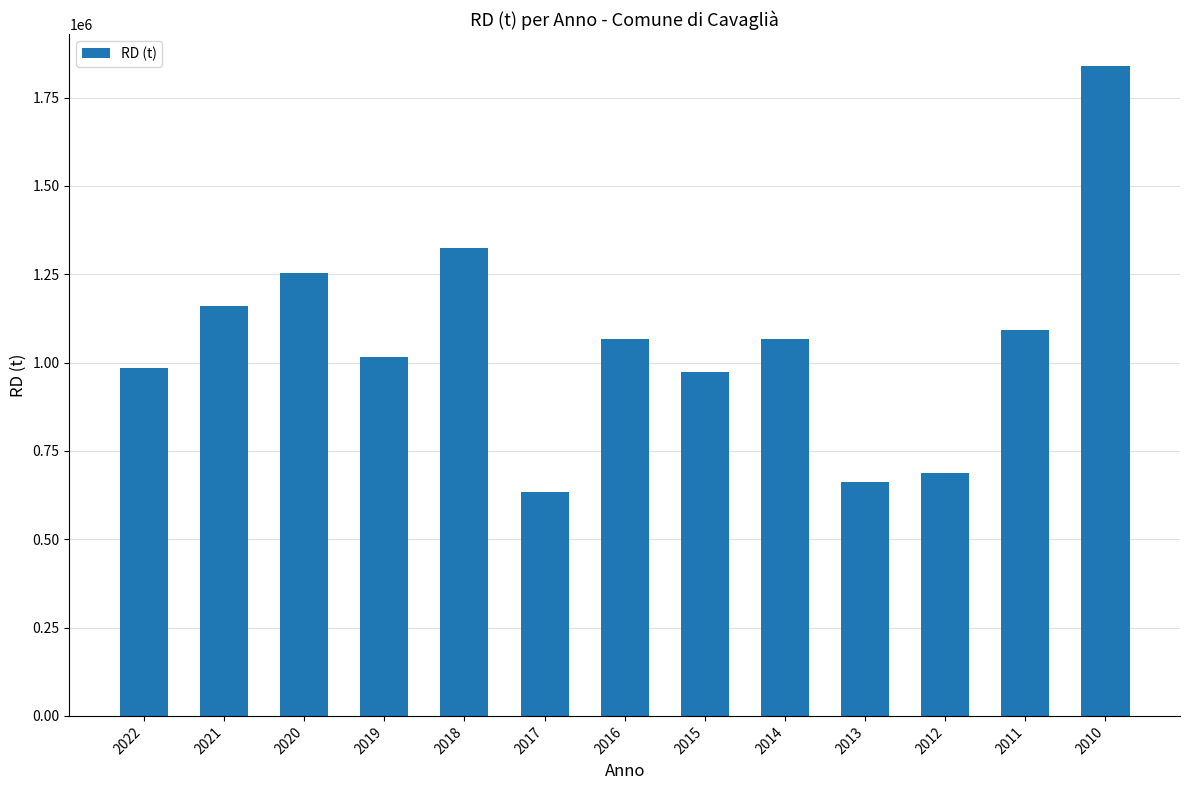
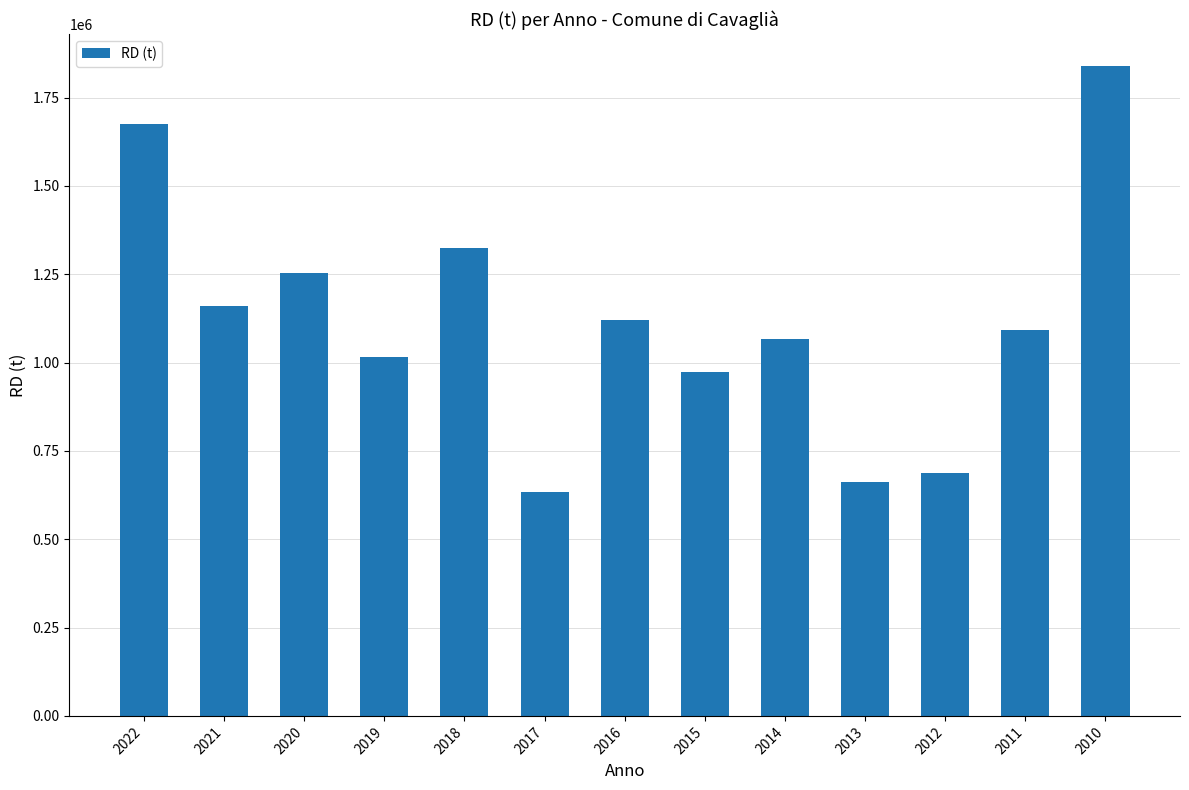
2022: 980000 -> 1680000
2016: 1070000 -> 1120000
